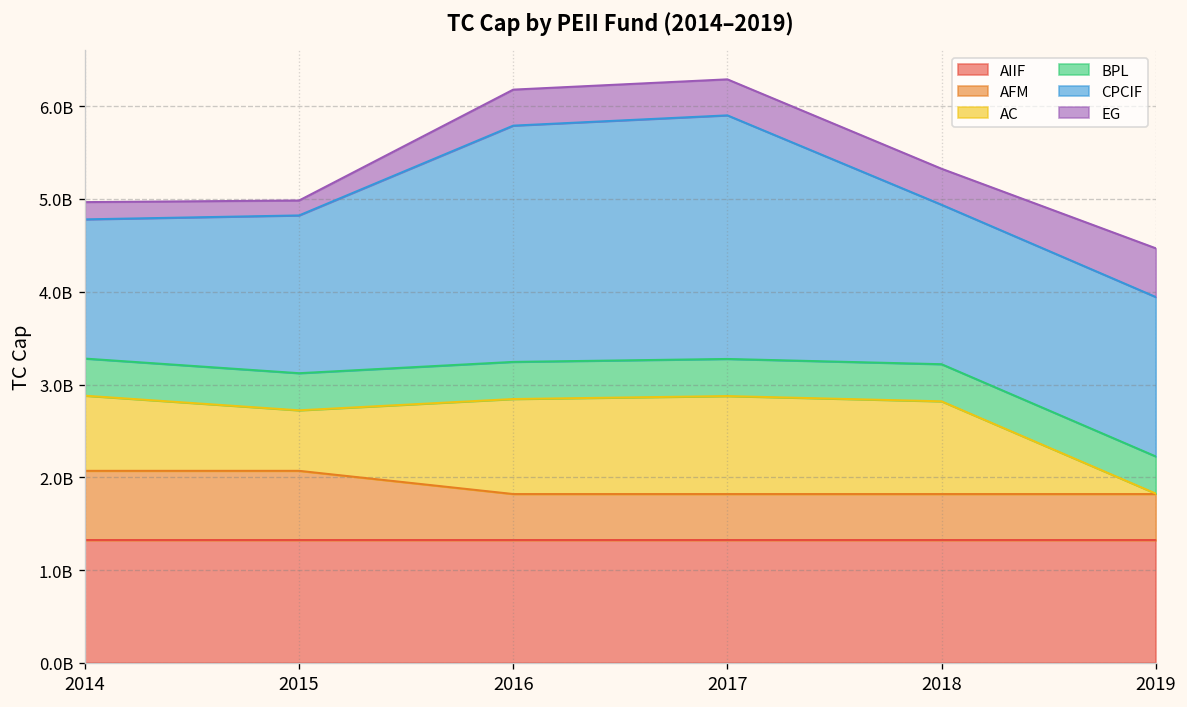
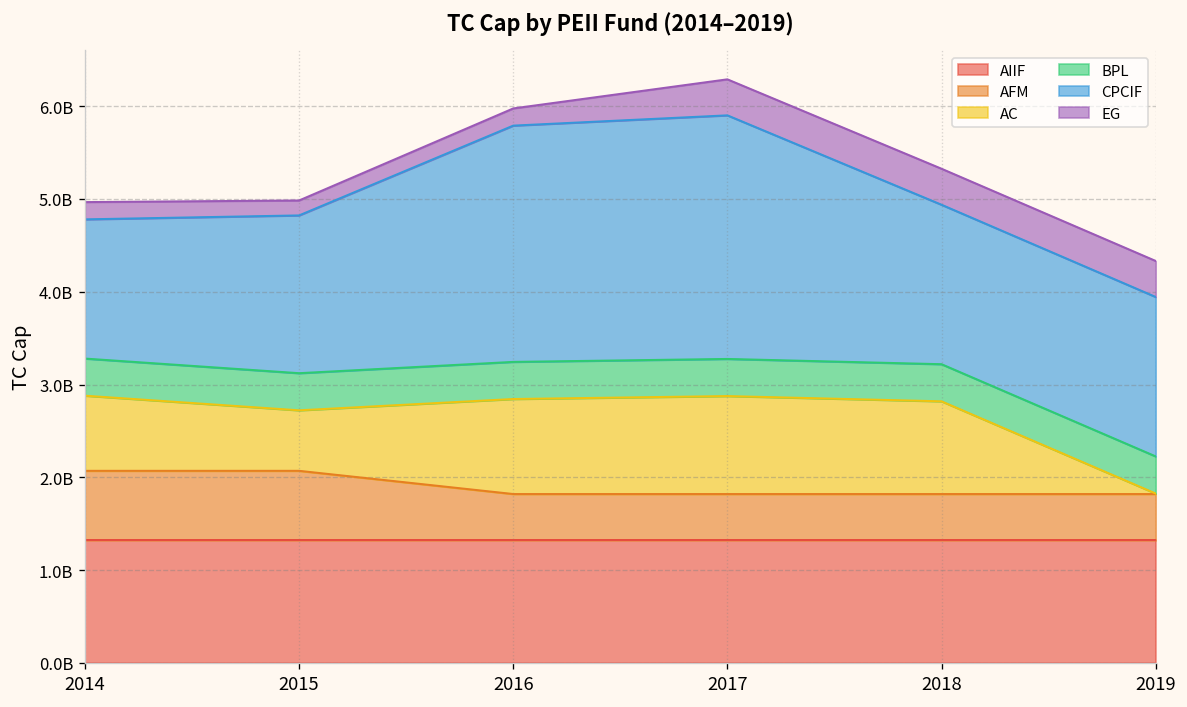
EG, 2016: 400000000 -> 200000000
EG, 2019: 500000000 -> 400000000
